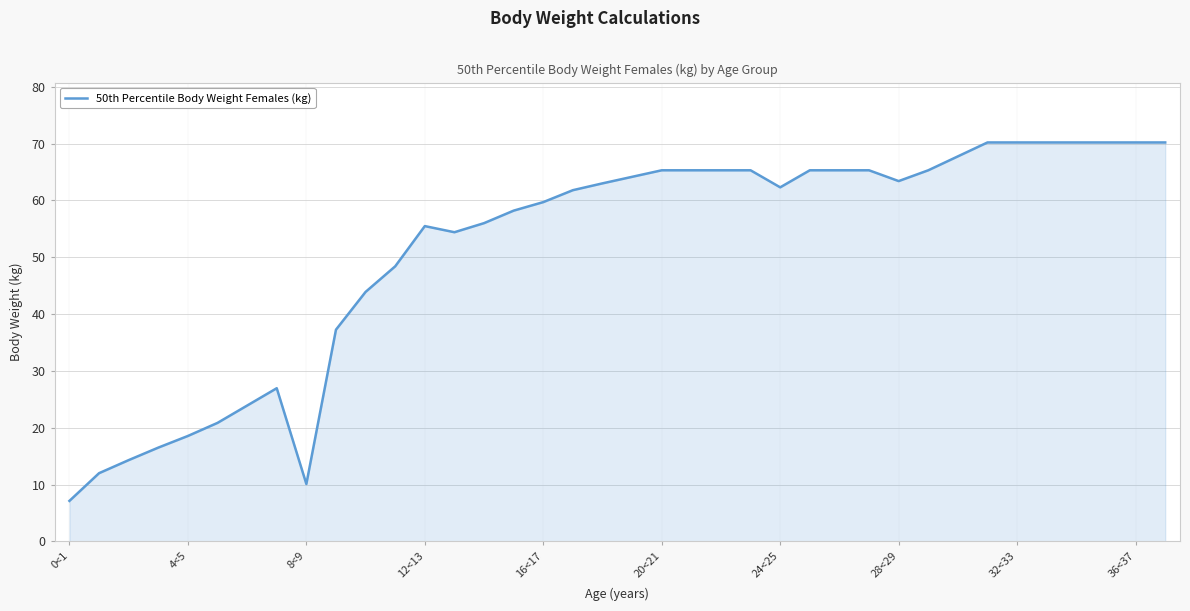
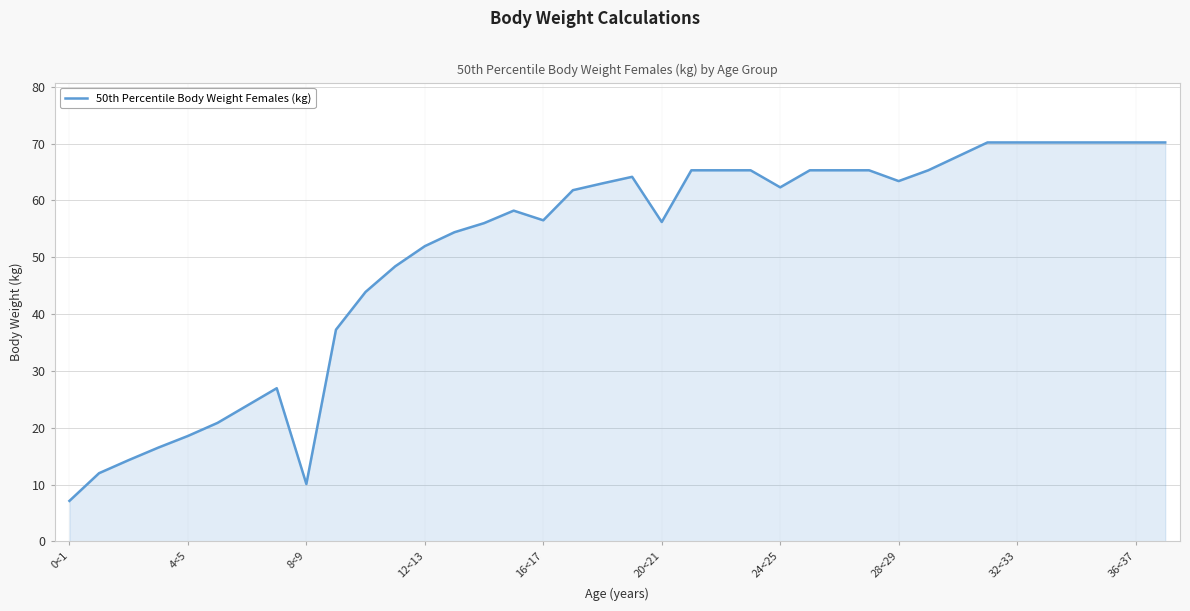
12<13: 55 -> 52
16<17: 60 -> 57
20<21: 65 -> 56
